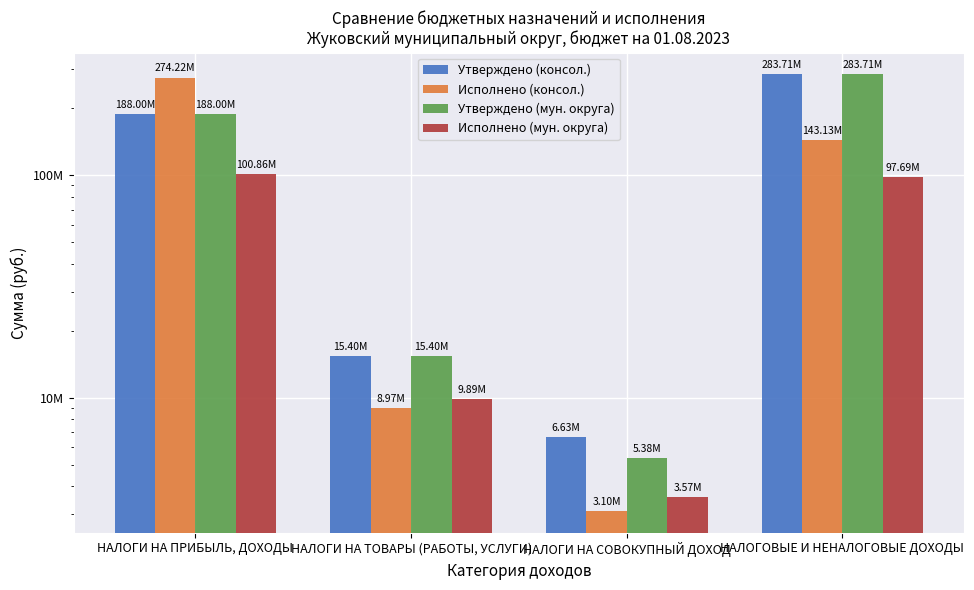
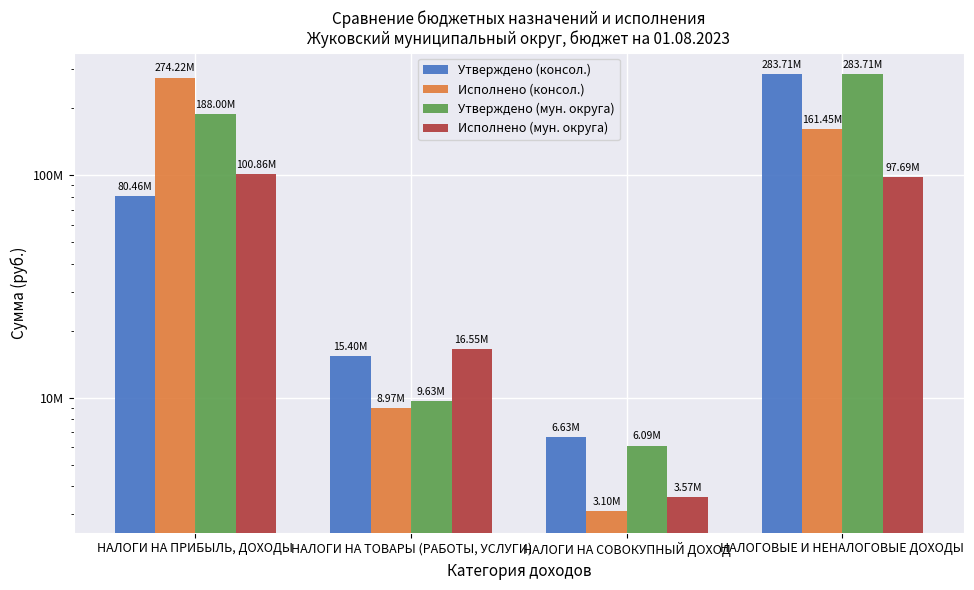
Утверждено (консол.), НАЛОГИ НА ПРИБЫЛЬ, ДОХОДЫ: 188.00M -> 80.46M
Утверждено (мун. округа), НАЛОГИ НА ТОВАРЫ (РАБОТЫ, УСЛУГИ): 15.40M -> 9.63M
Исполнено (мун. округа), НАЛОГИ НА ТОВАРЫ (РАБОТЫ, УСЛУГИ): 9.89M -> 16.55M
Утверждено (мун. округа), НАЛОГИ НА СОВОКУПНЫЙ ДОХОД: 5.38M -> 6.09M
Исполнено (консол.), НАЛОГОВЫЕ И НЕНАЛОГОВЫЕ ДОХОДЫ: 143.13M -> 161.45M
